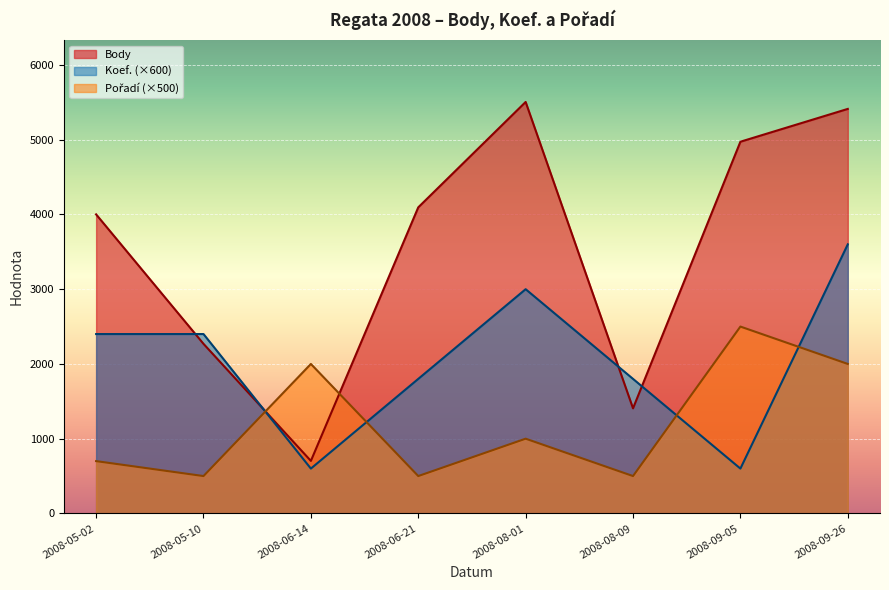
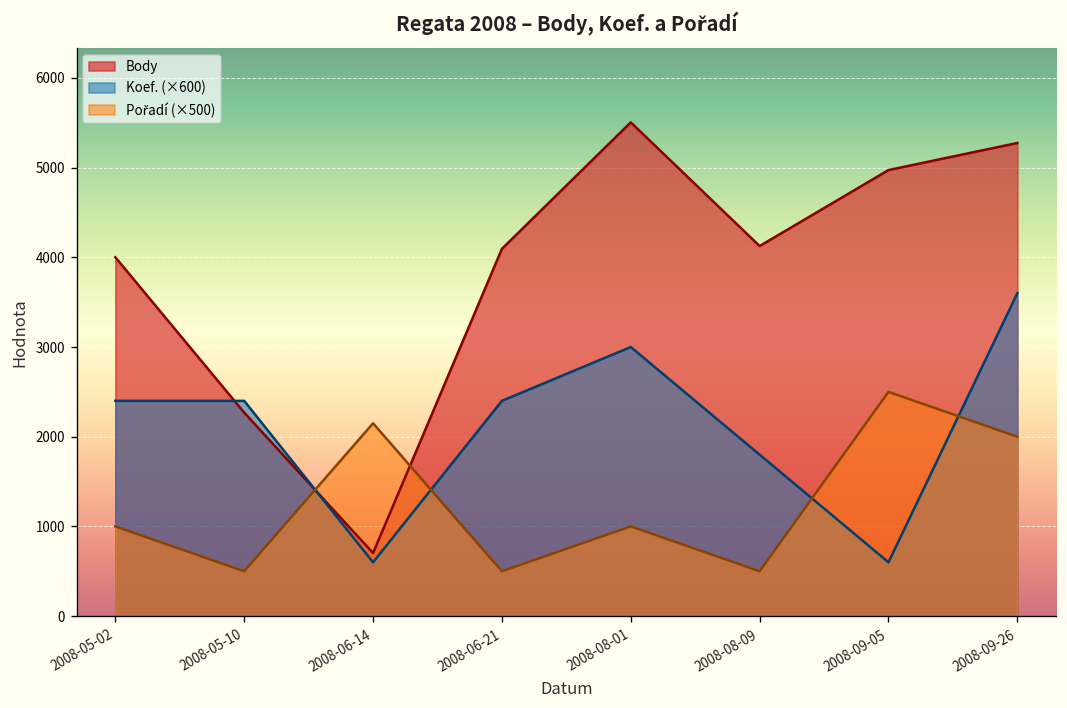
Pořadí (×500), 2008-05-02: 700 -> 1000
Pořadí (×500), 2008-06-14: 2000 -> 2200
Koef. (×600), 2008-06-21: 1800 -> 2400
Body, 2008-08-09: 1400 -> 4100
Body, 2008-09-26: 5400 -> 5300
